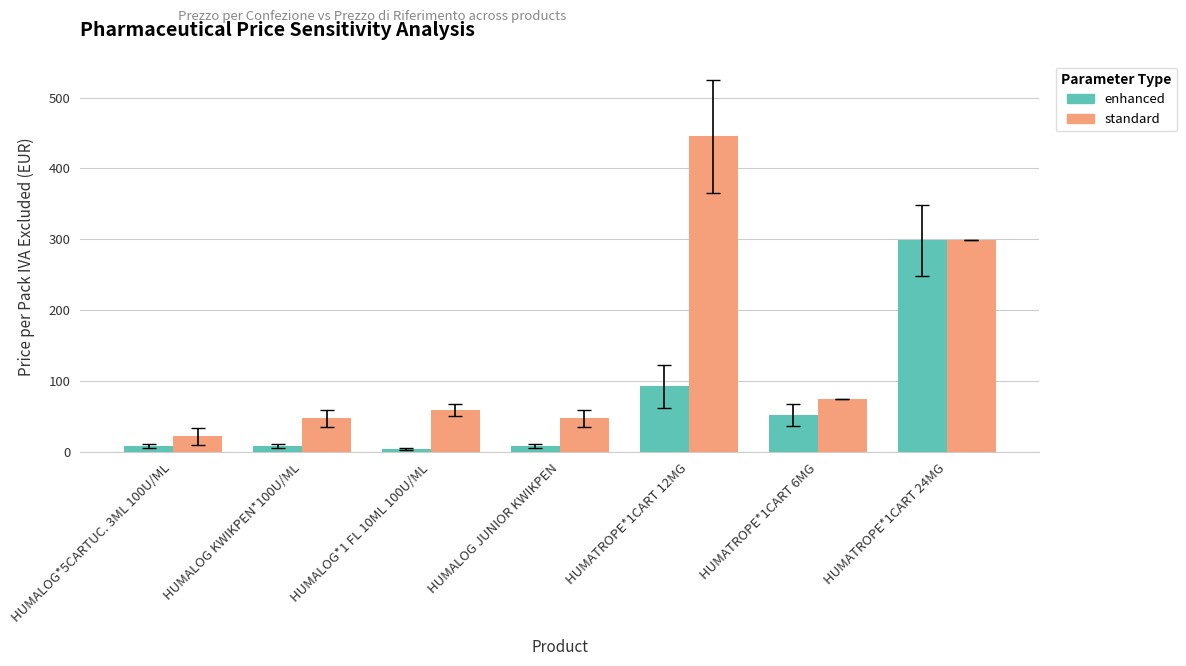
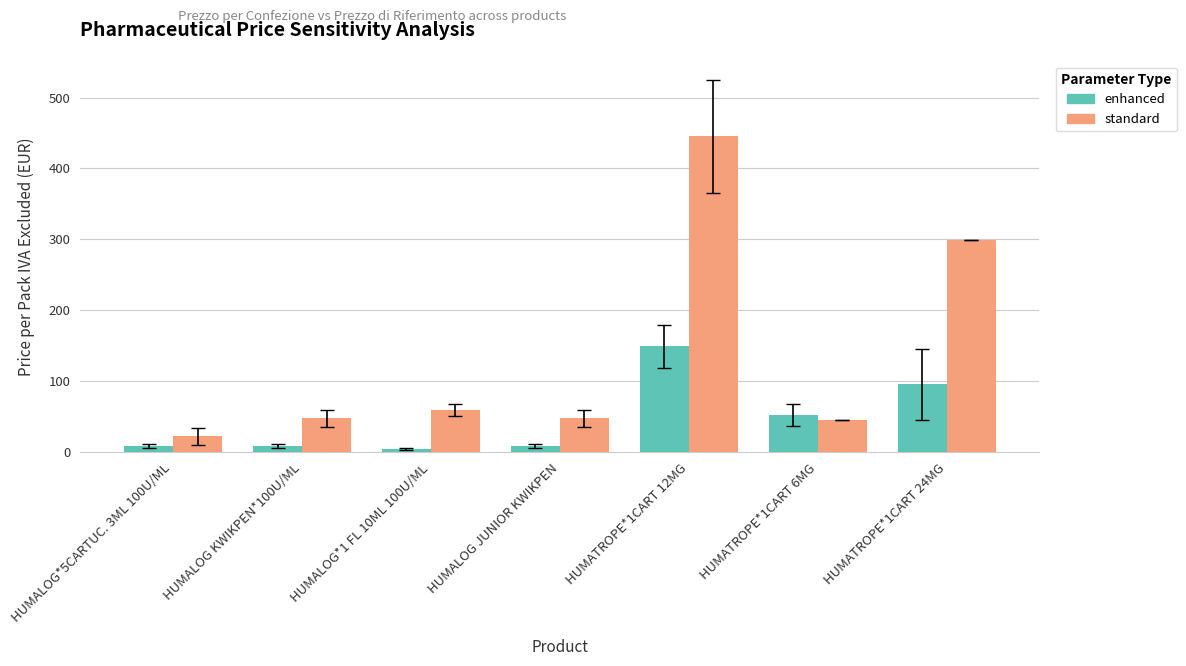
enhanced, HUMATROPE*1CART 12MG: 90 -> 150
standard, HUMATROPE*1CART 6MG: 70 -> 50
enhanced, HUMATROPE*1CART 24MG: 300 -> 100
